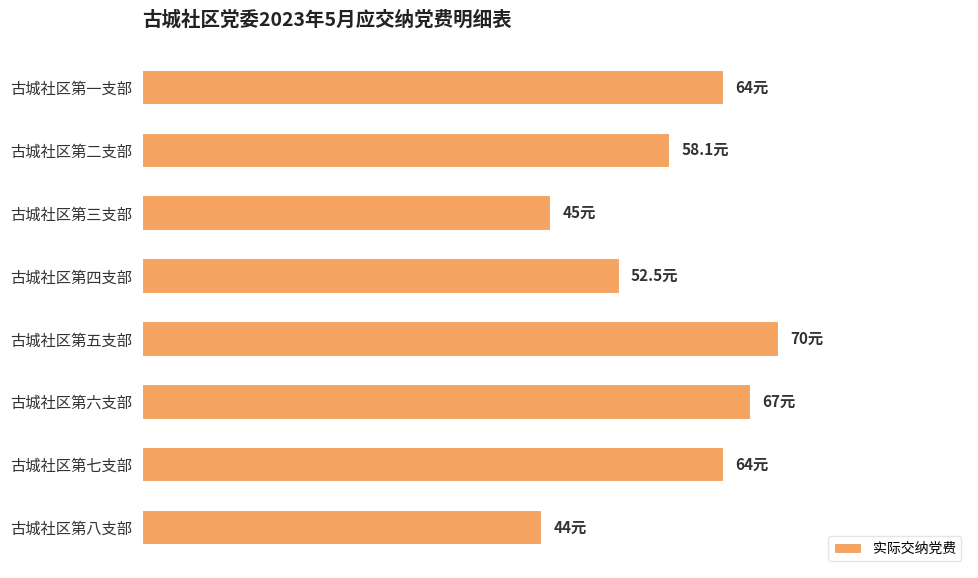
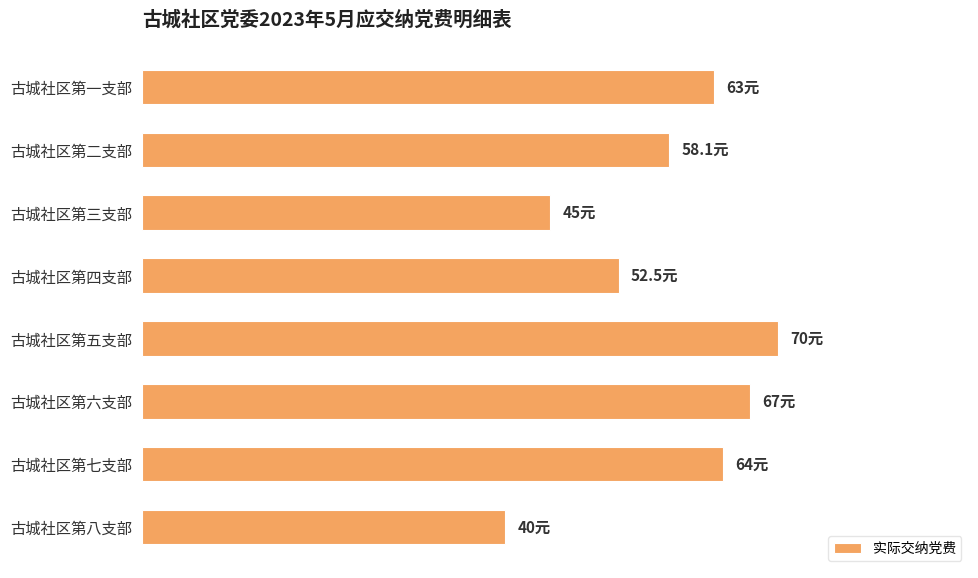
古城社区第一支部: 64元 -> 63元
古城社区第八支部: 44元 -> 40元
